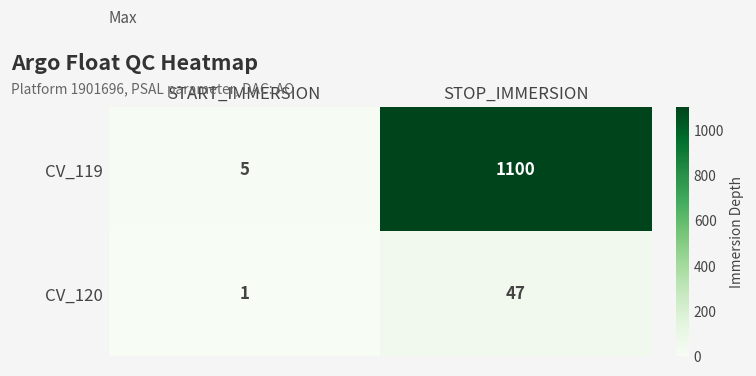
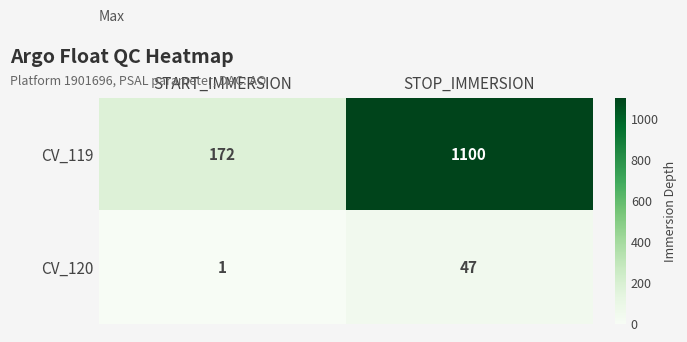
CV_119, START_IMMERSION: 5 -> 172
